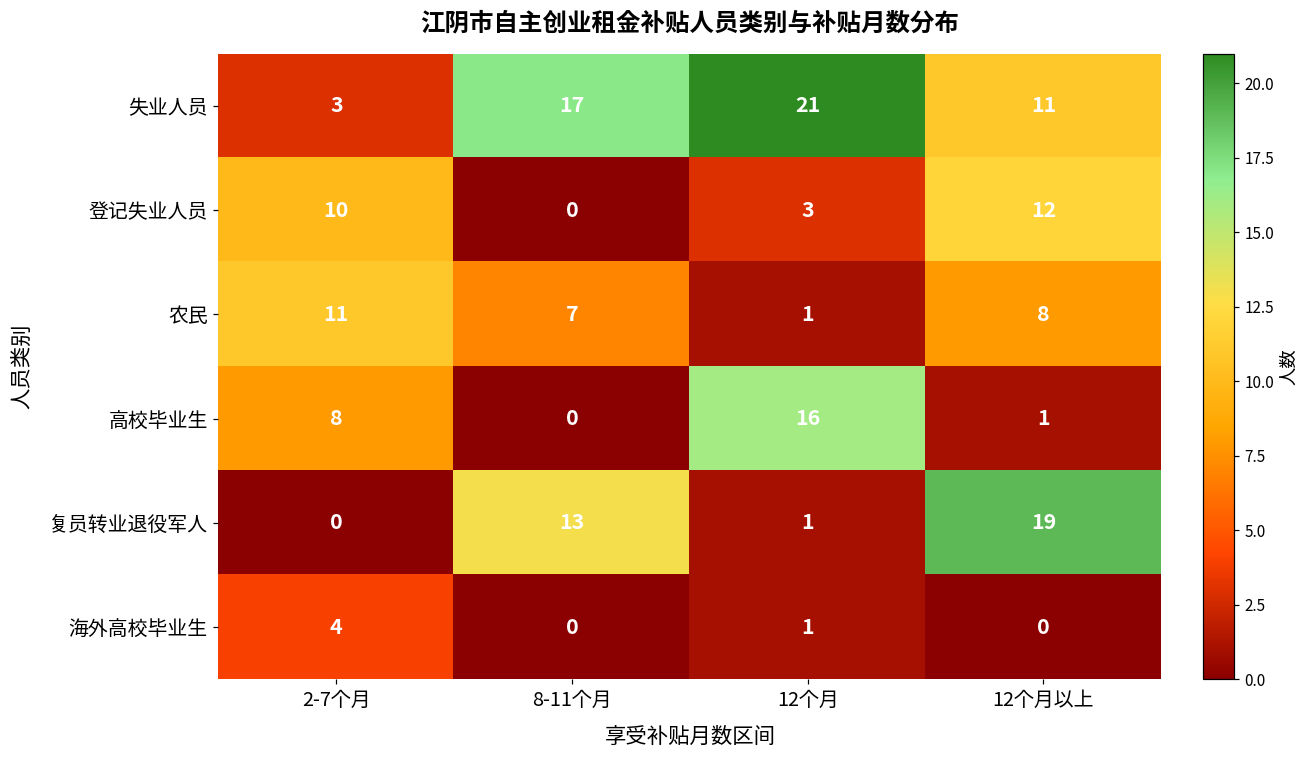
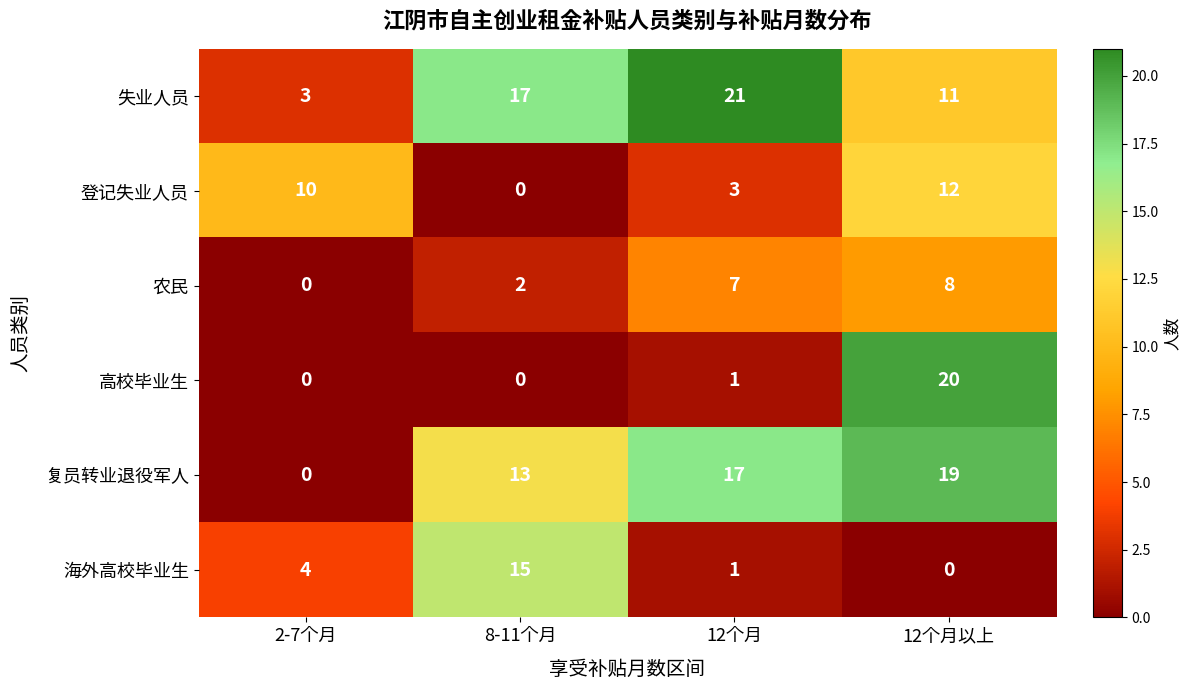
农民, 2-7个月: 11 -> 0
农民, 8-11个月: 7 -> 2
农民, 12个月: 1 -> 7
高校毕业生, 2-7个月: 8 -> 0
高校毕业生, 12个月: 16 -> 1
高校毕业生, 12个月以上: 1 -> 20
复员转业退役军人, 12个月: 1 -> 17
海外高校毕业生, 8-11个月: 0 -> 15
